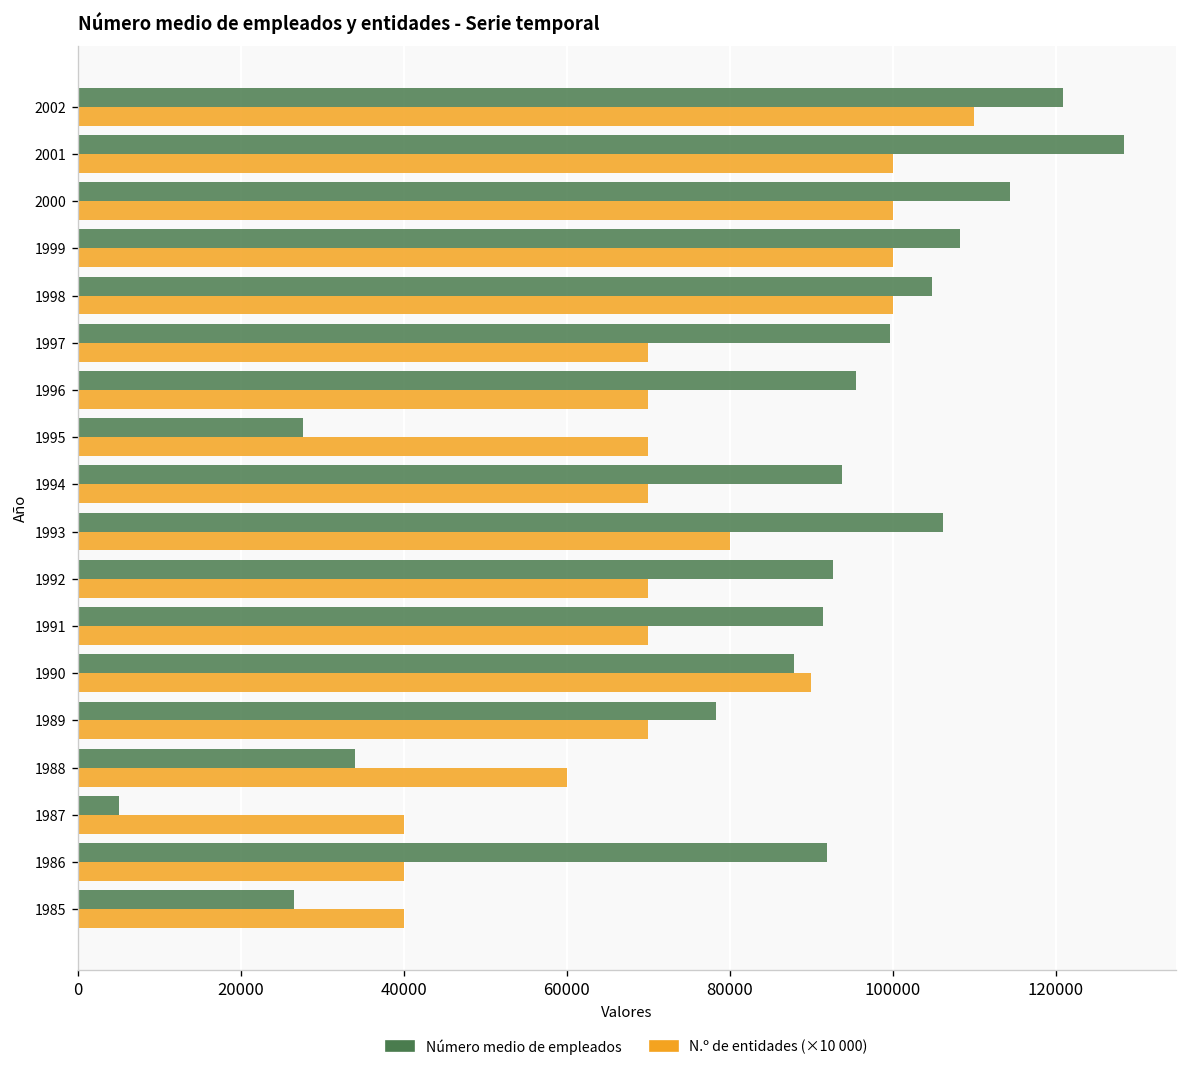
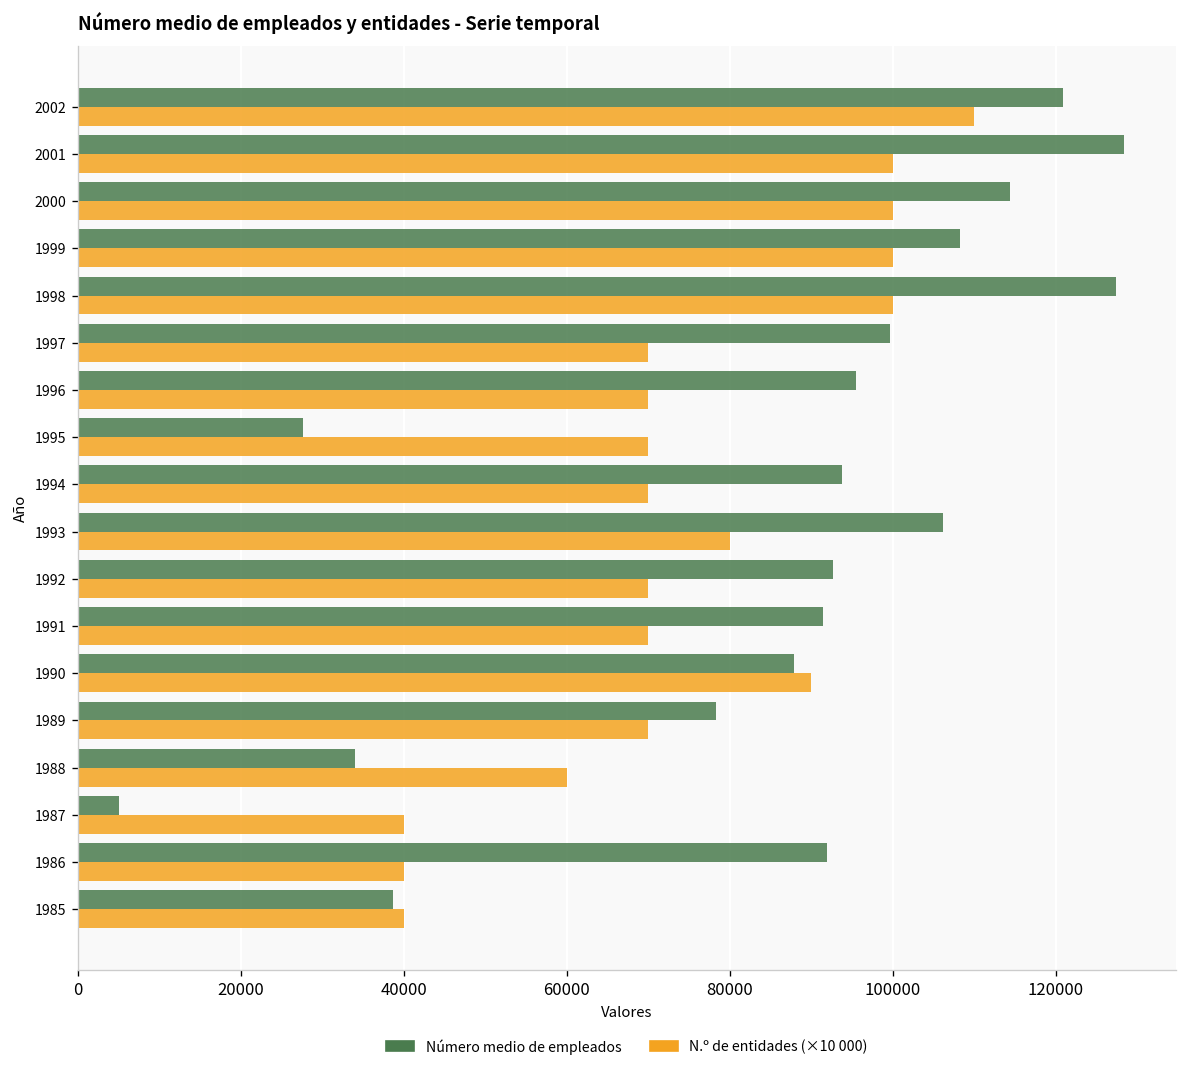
Número medio de empleados, 1998: 105000 -> 127000
Número medio de empleados, 1985: 27000 -> 39000
